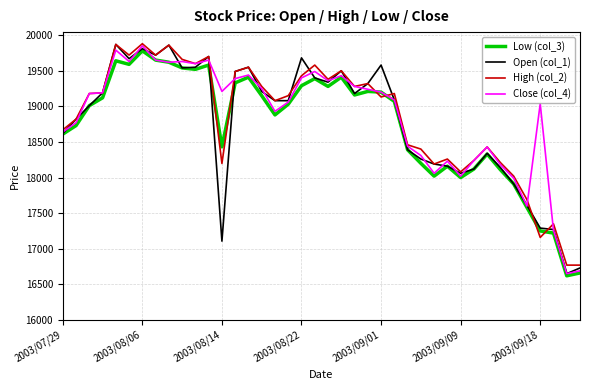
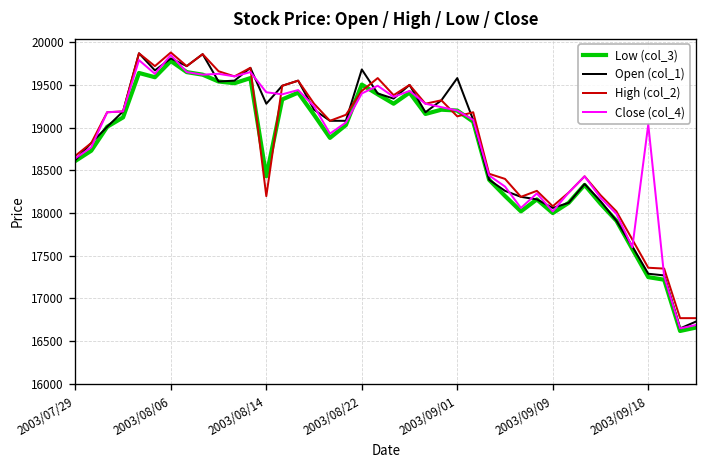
Open (col_1), 2003/08/14: 17100 -> 19300
Close (col_4), 2003/08/14: 19200 -> 19400
Low (col_3), 2003/08/22: 19300 -> 19500
High (col_2), 2003/09/18: 17200 -> 17400
